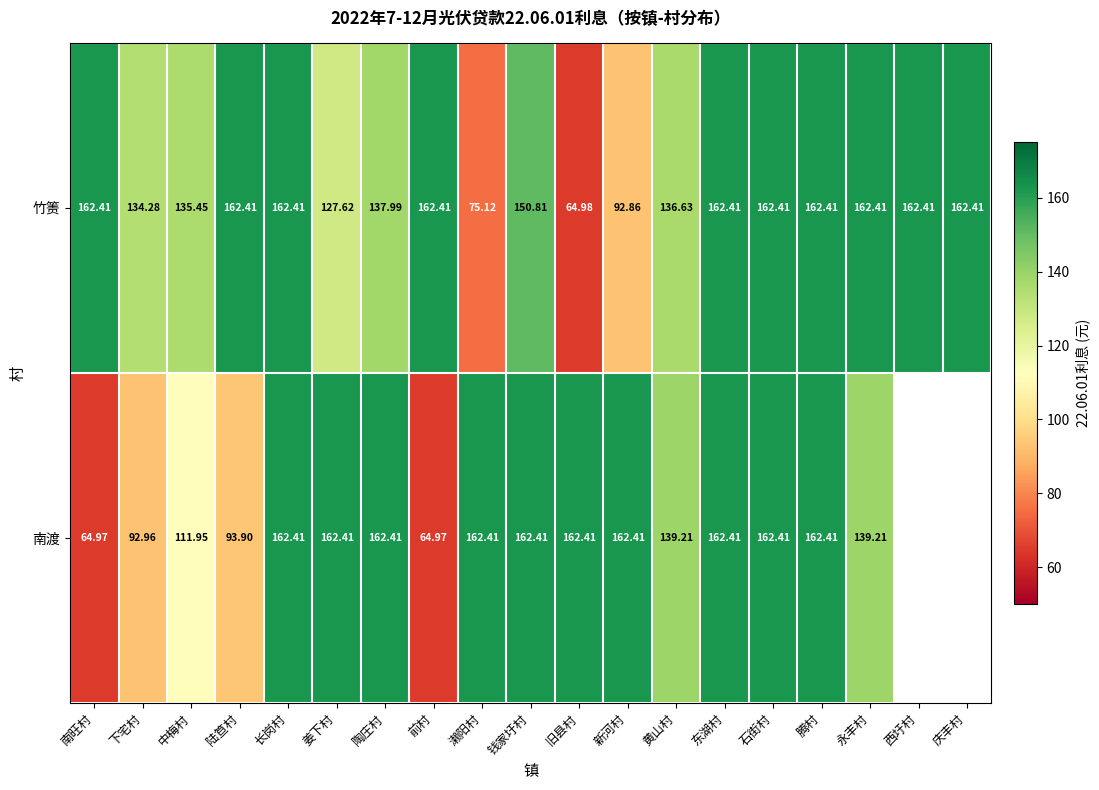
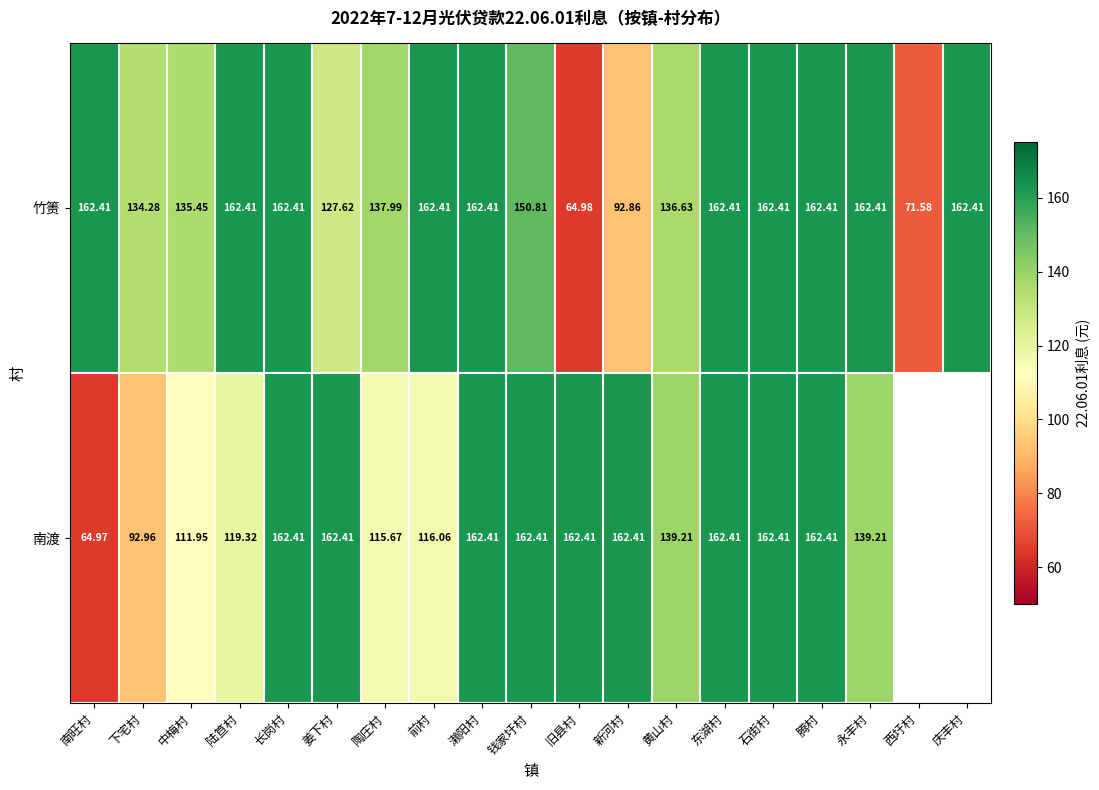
竹箦, 濑阳村: 75.12 -> 162.41
竹箦, 西圩村: 162.41 -> 71.58
南渡, 陆笪村: 93.90 -> 119.32
南渡, 陶庄村: 162.41 -> 115.67
南渡, 前村: 64.97 -> 116.06
